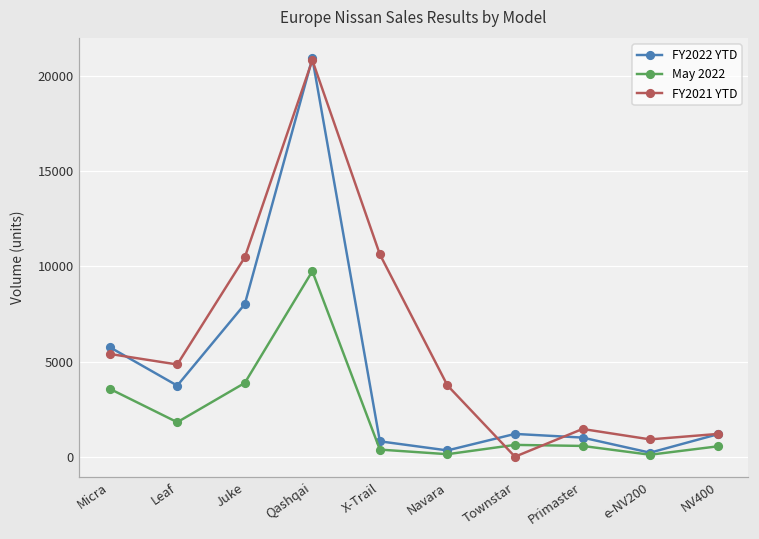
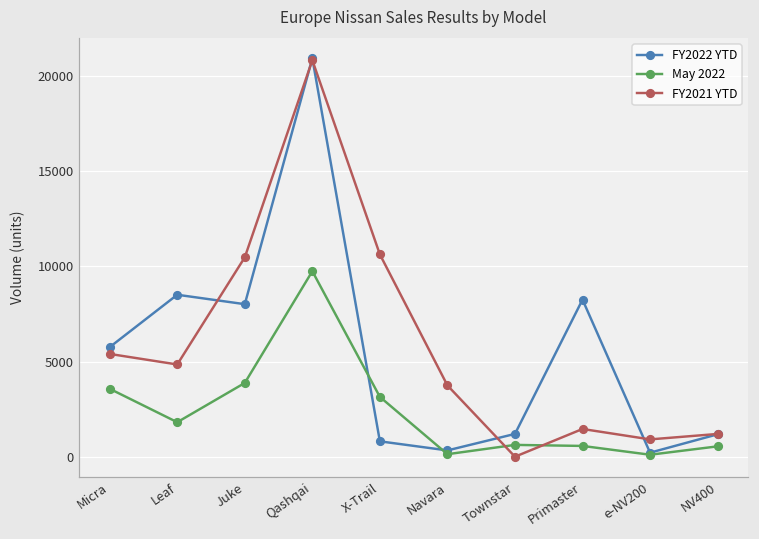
FY2022 YTD, Leaf: 3700 -> 8500
May 2022, X-Trail: 400 -> 3100
FY2022 YTD, Primaster: 1000 -> 8300
